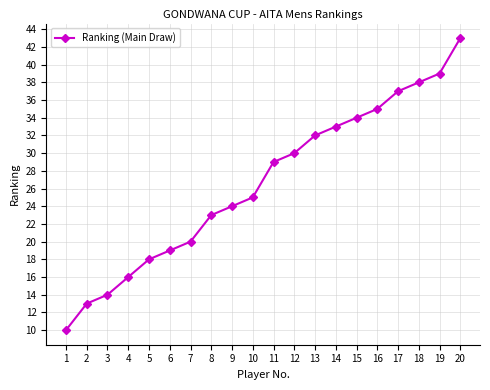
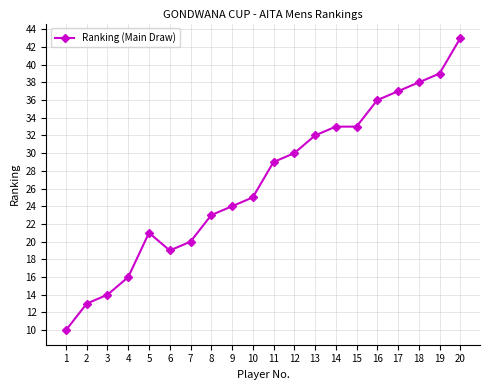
5: 18 -> 21
15: 34 -> 33
16: 35 -> 36
